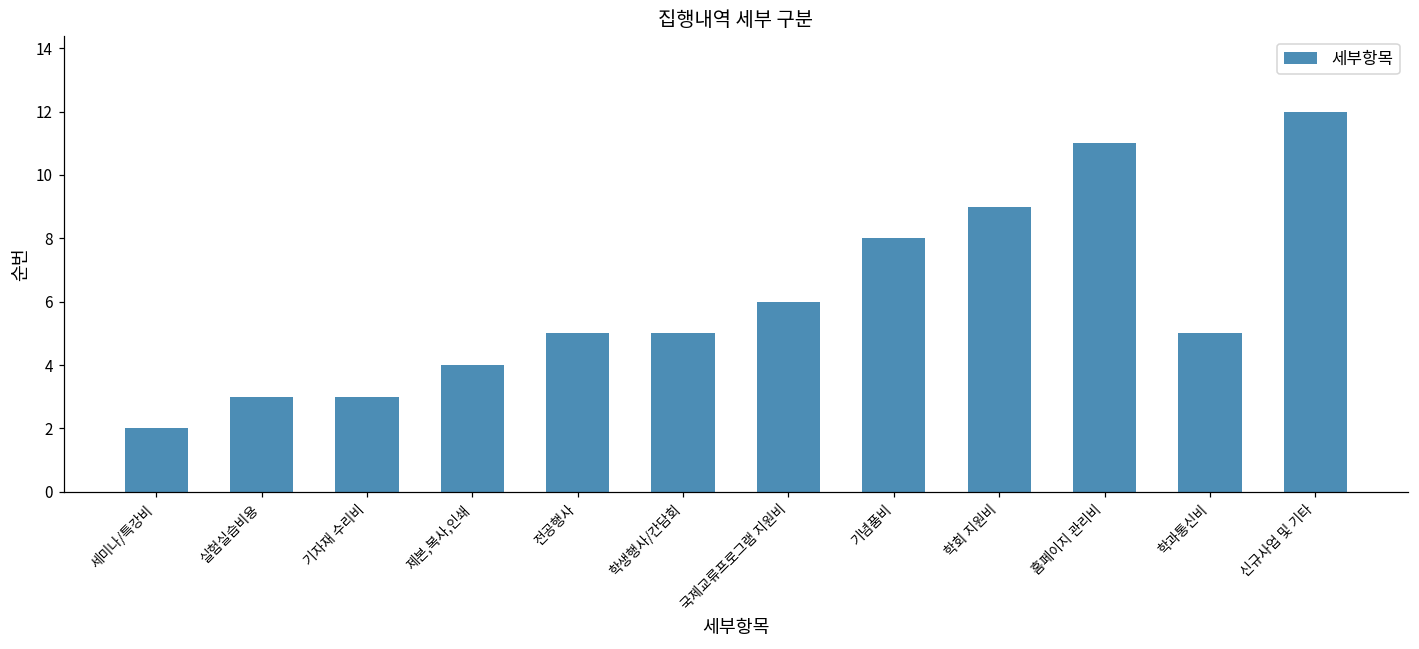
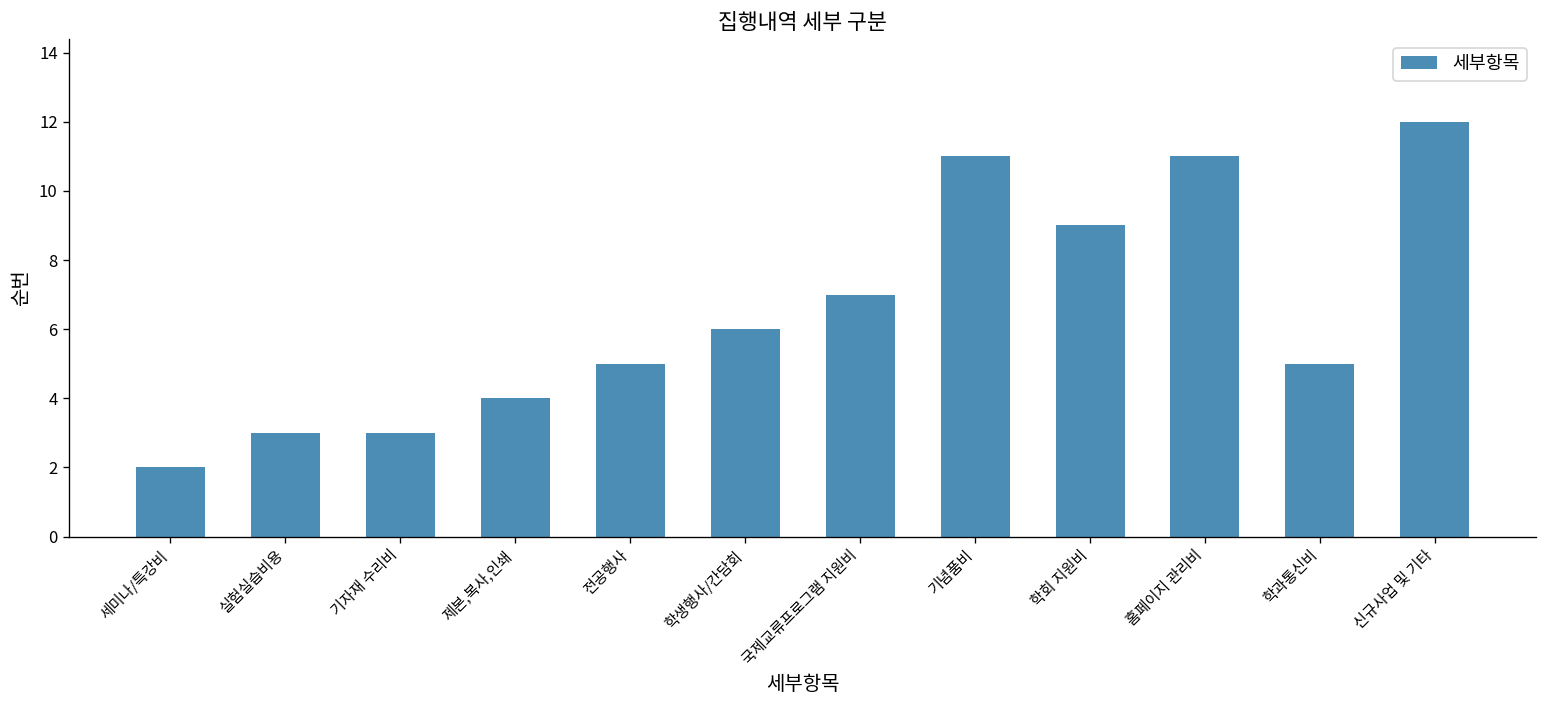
학생행사/간담회: 5 -> 6
국제교류프로그램 지원비: 6 -> 7
기념품비: 8 -> 11
